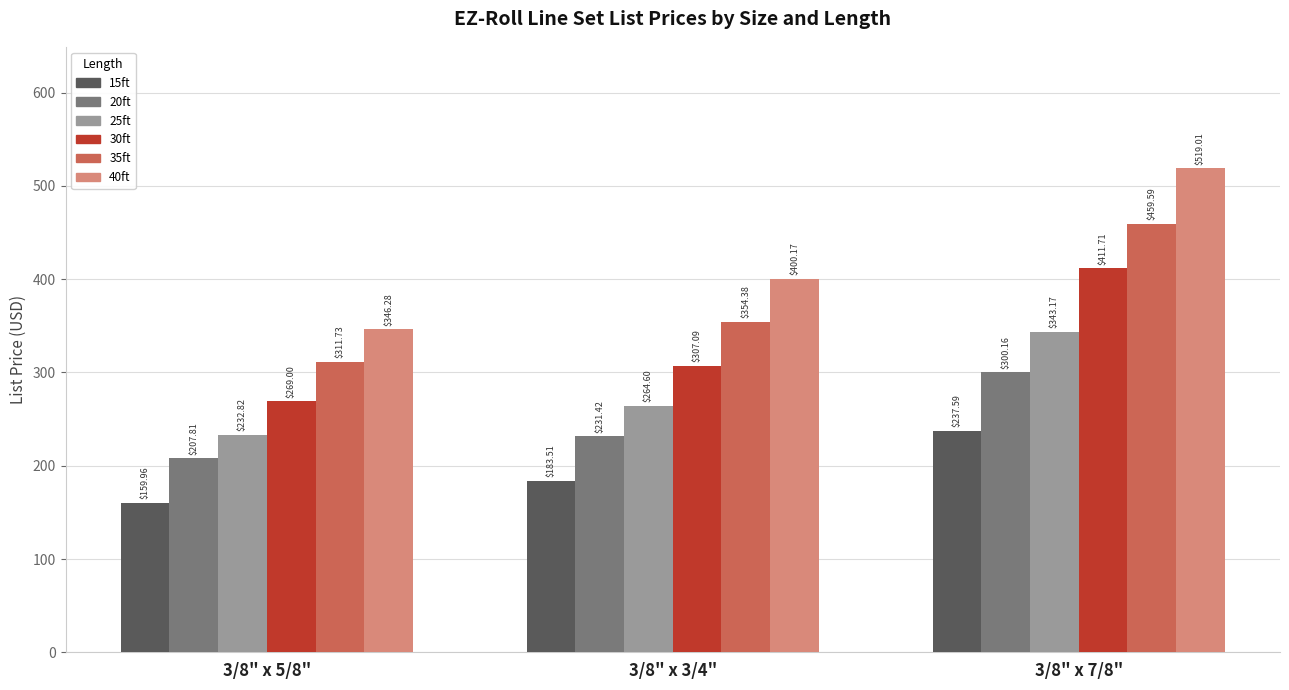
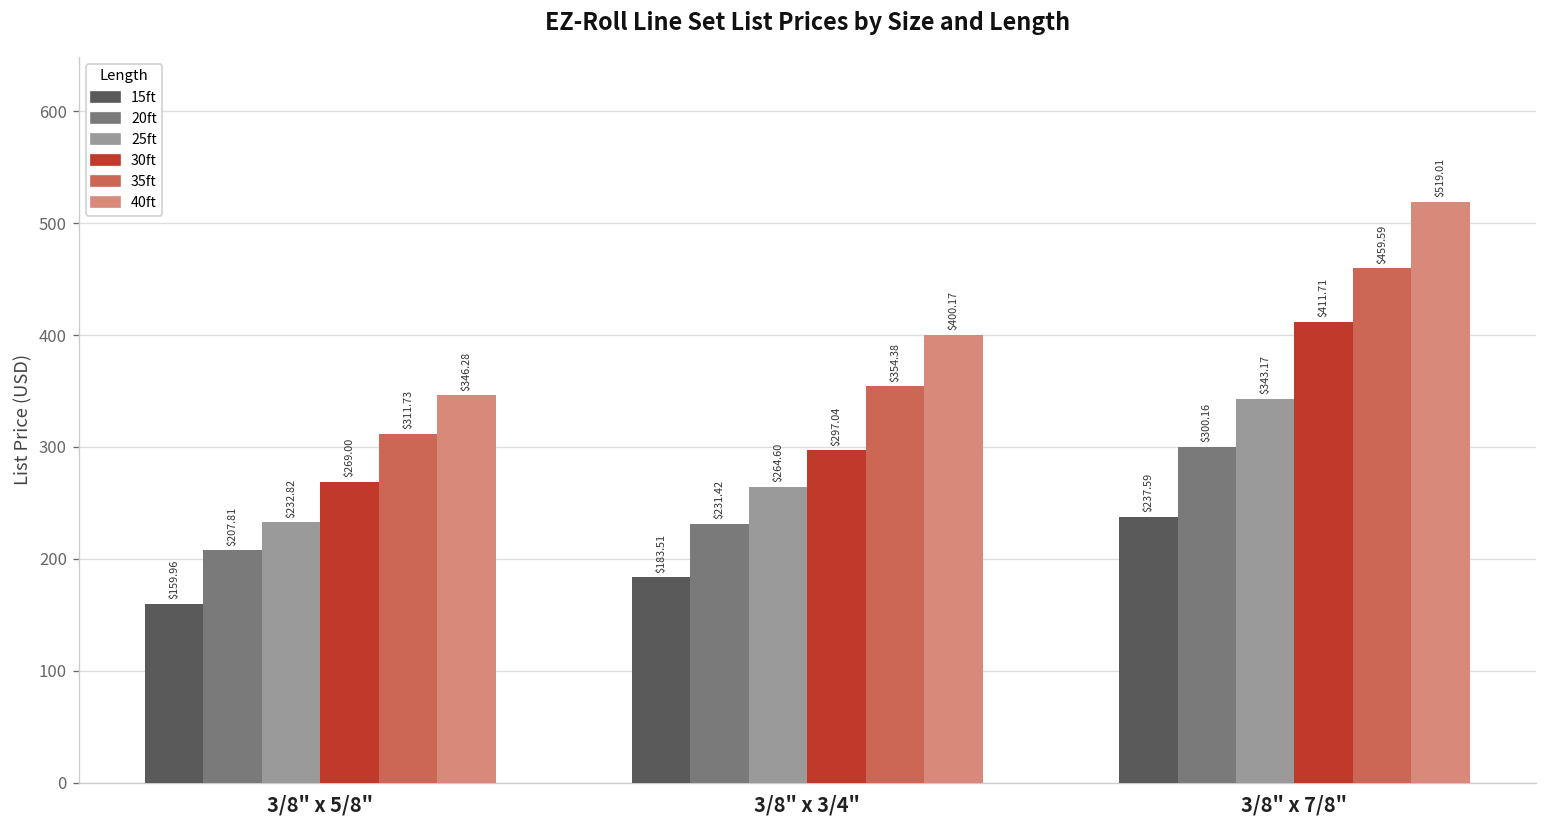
30ft, 3/8" x 3/4": $307.09 -> $297.04
